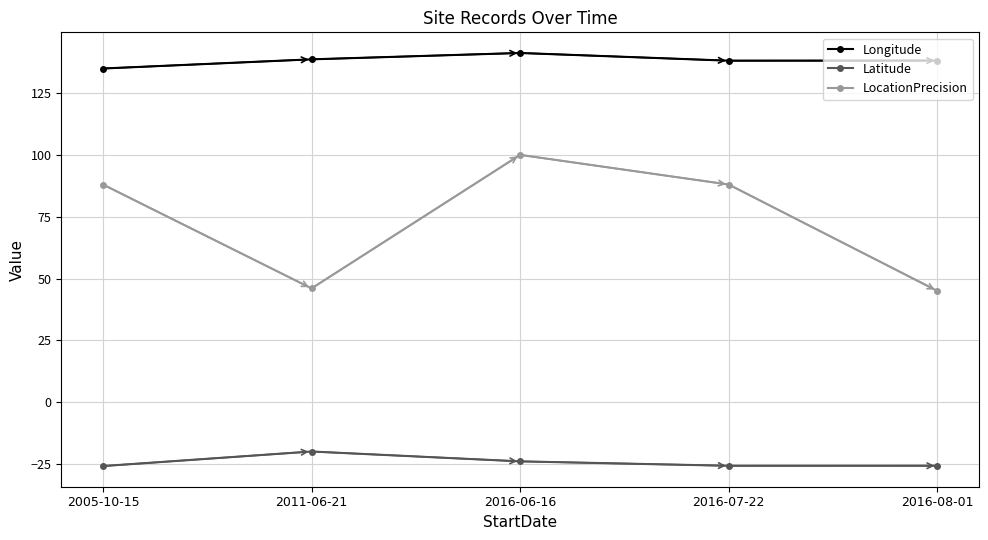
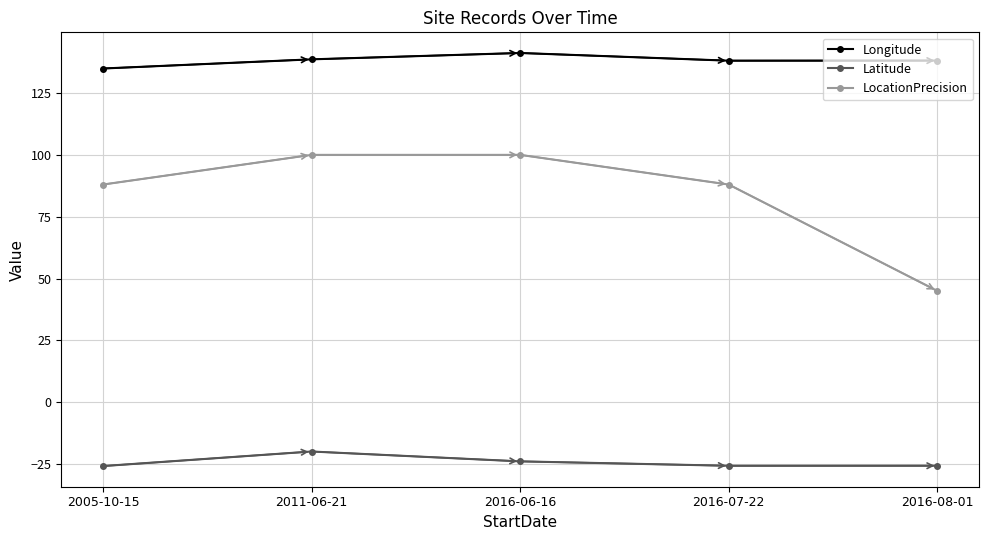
LocationPrecision, 2011-06-21: 46 -> 100
